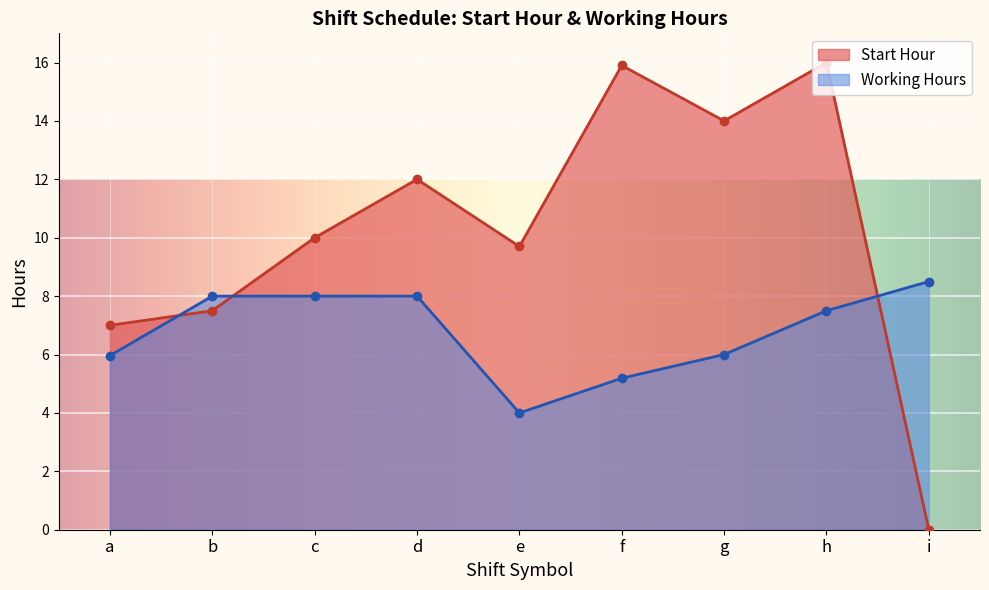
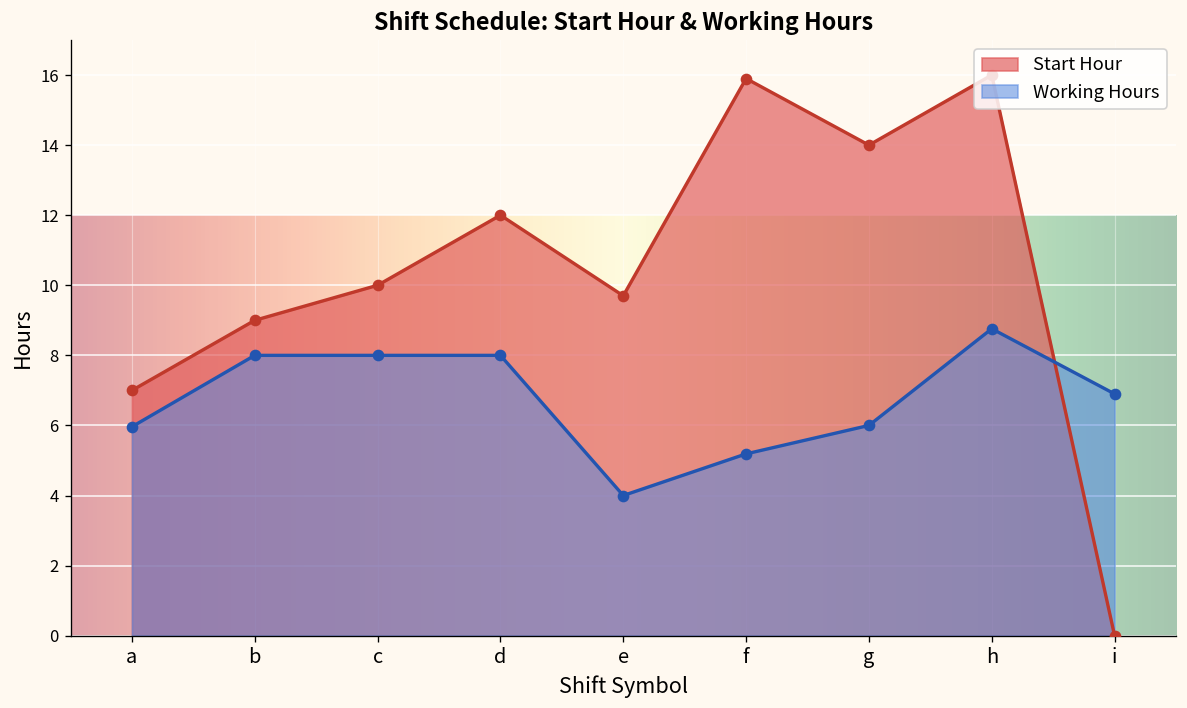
Start Hour, b: 7.5 -> 9.0
Working Hours, h: 7.5 -> 8.8
Working Hours, i: 8.5 -> 6.9
